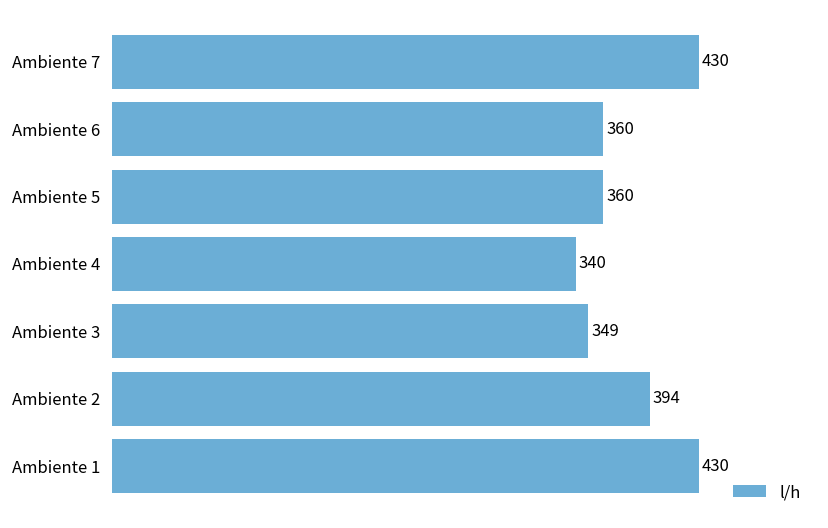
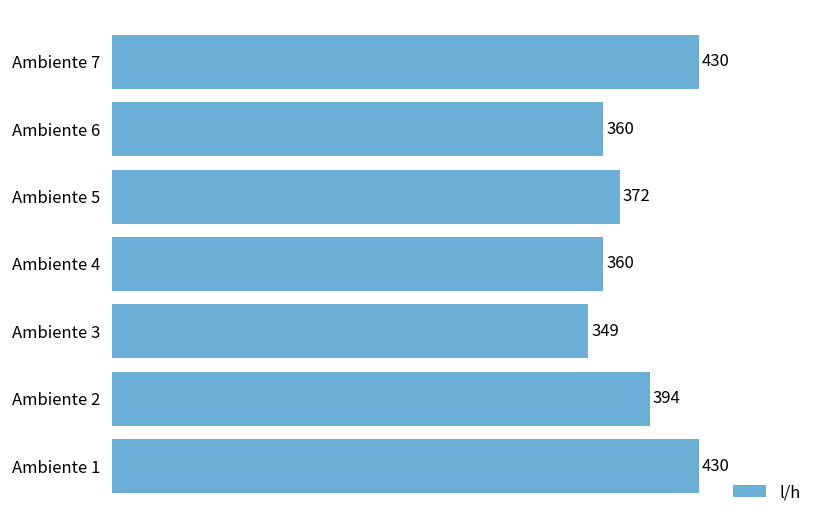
Ambiente 5: 360 -> 372
Ambiente 4: 340 -> 360
